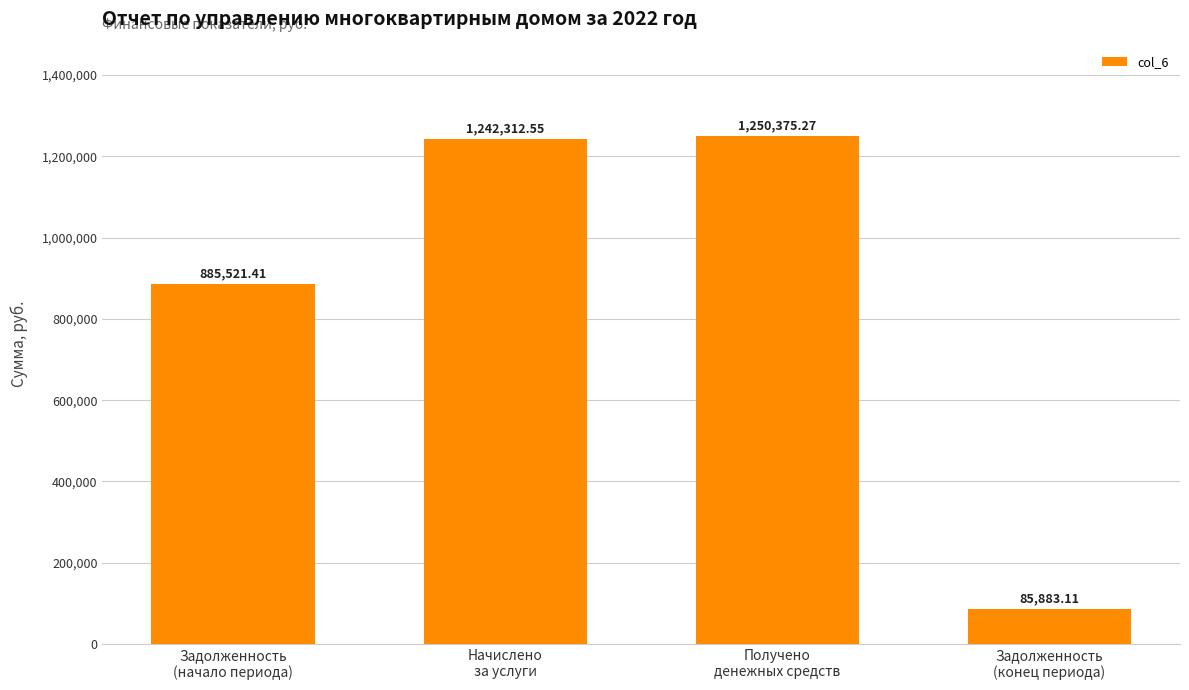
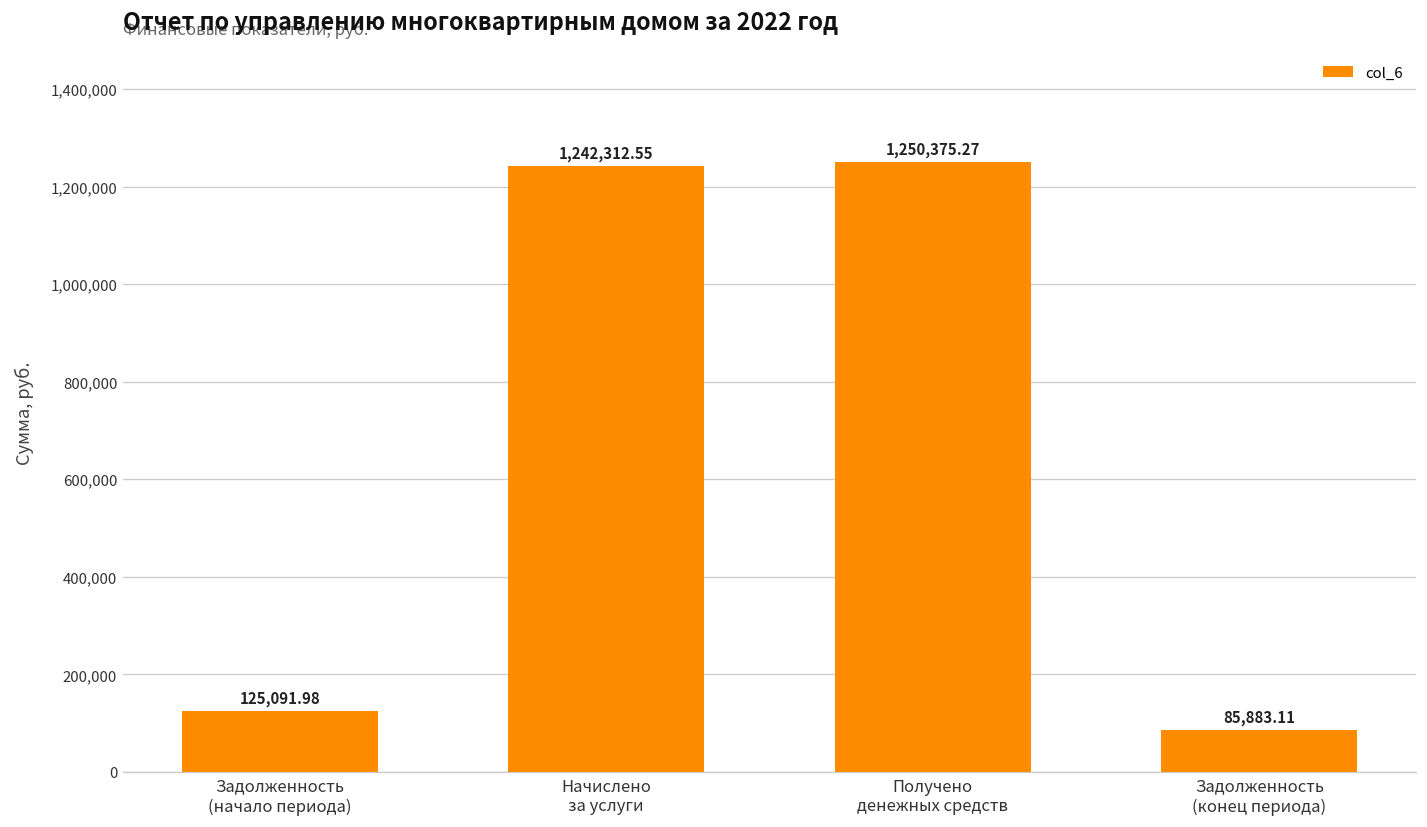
Задолженность (начало периода): 885,521.41 -> 125,091.98
